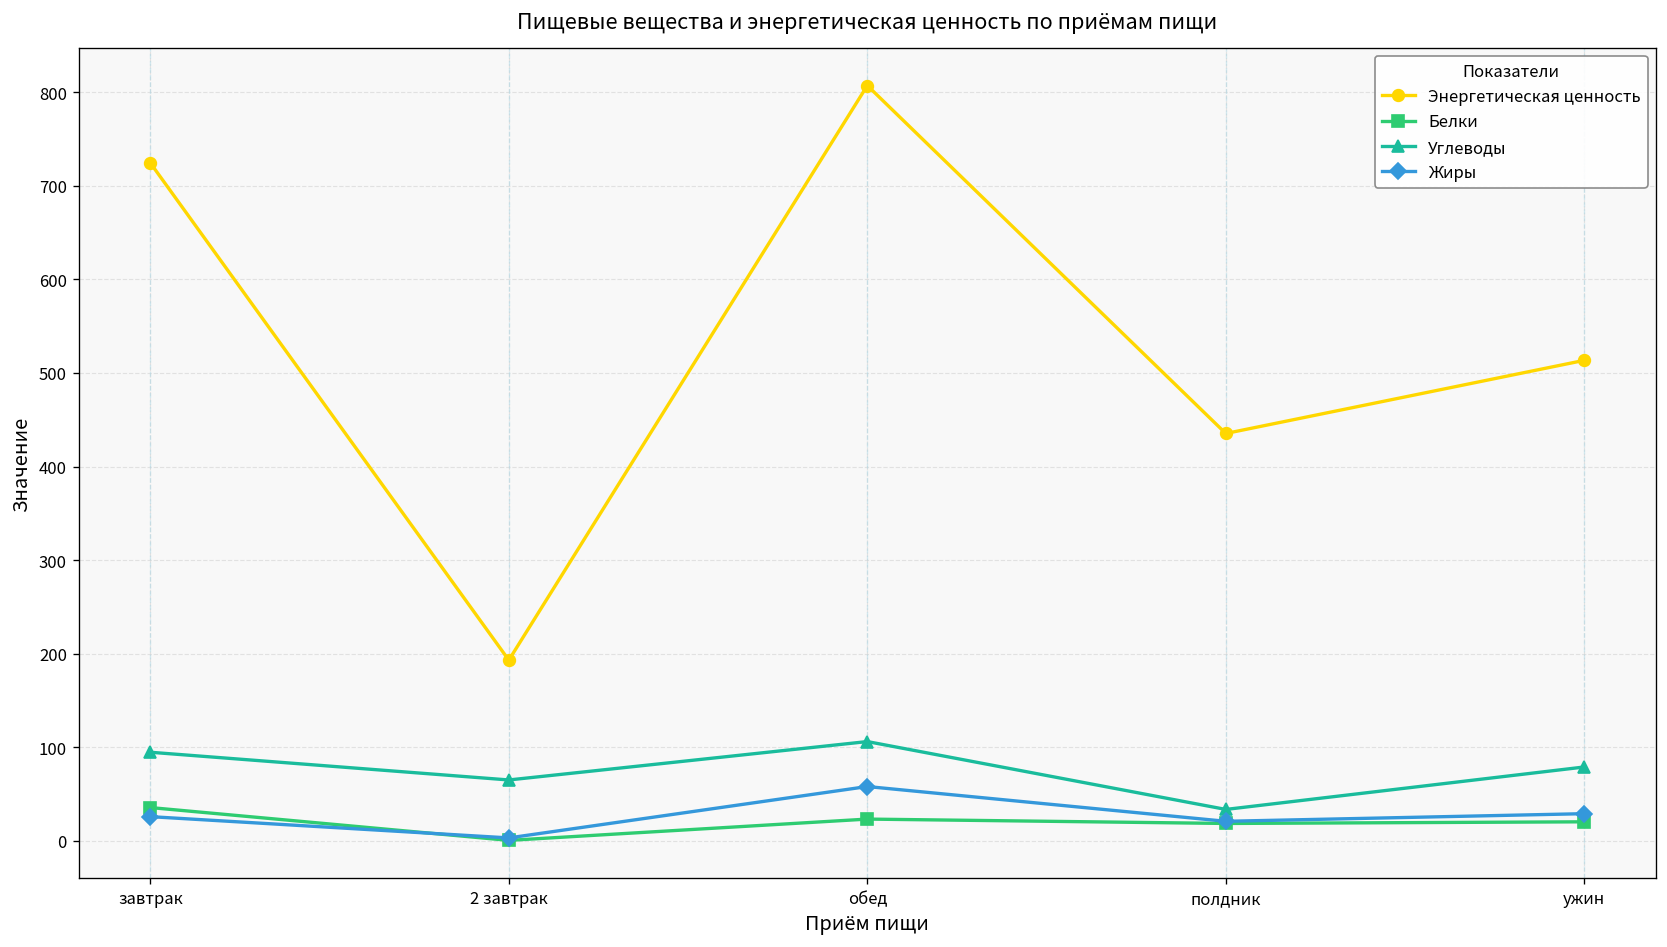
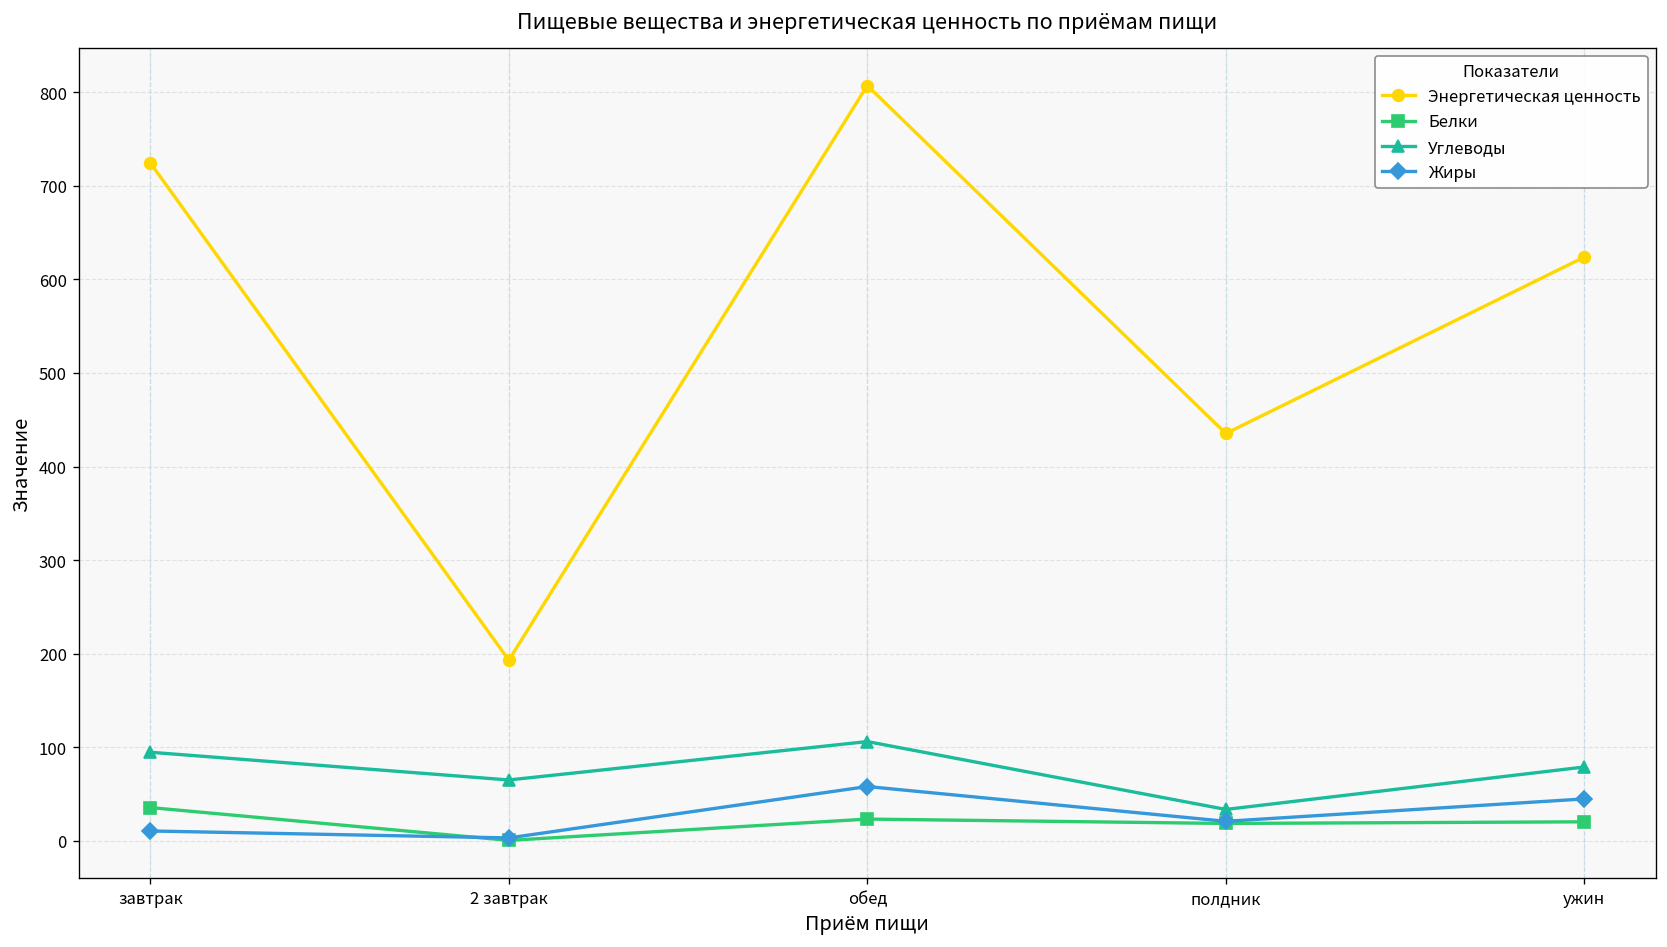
Жиры, завтрак: 30 -> 10
Энергетическая ценность, ужин: 510 -> 620
Жиры, ужин: 30 -> 40
